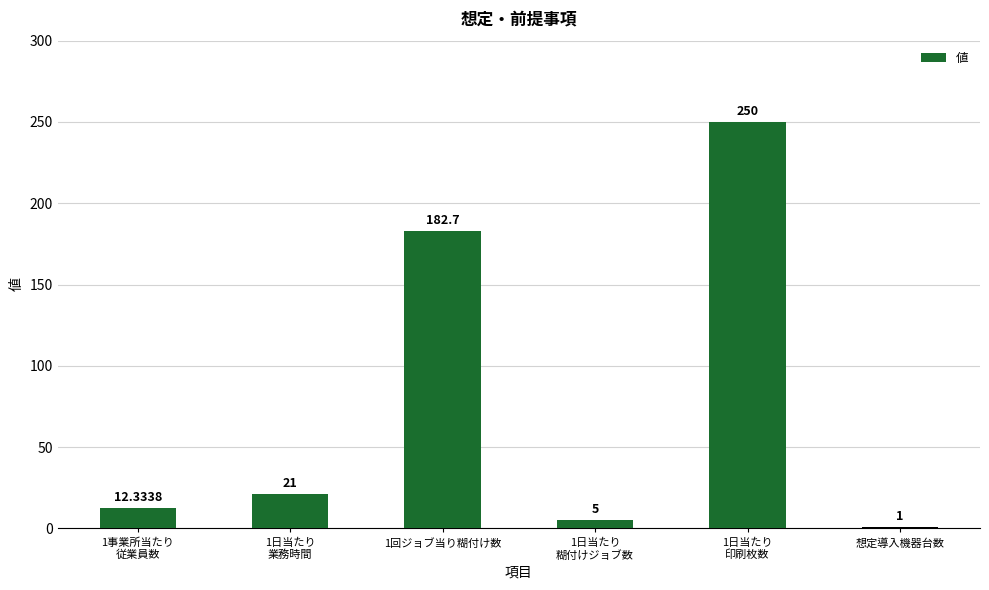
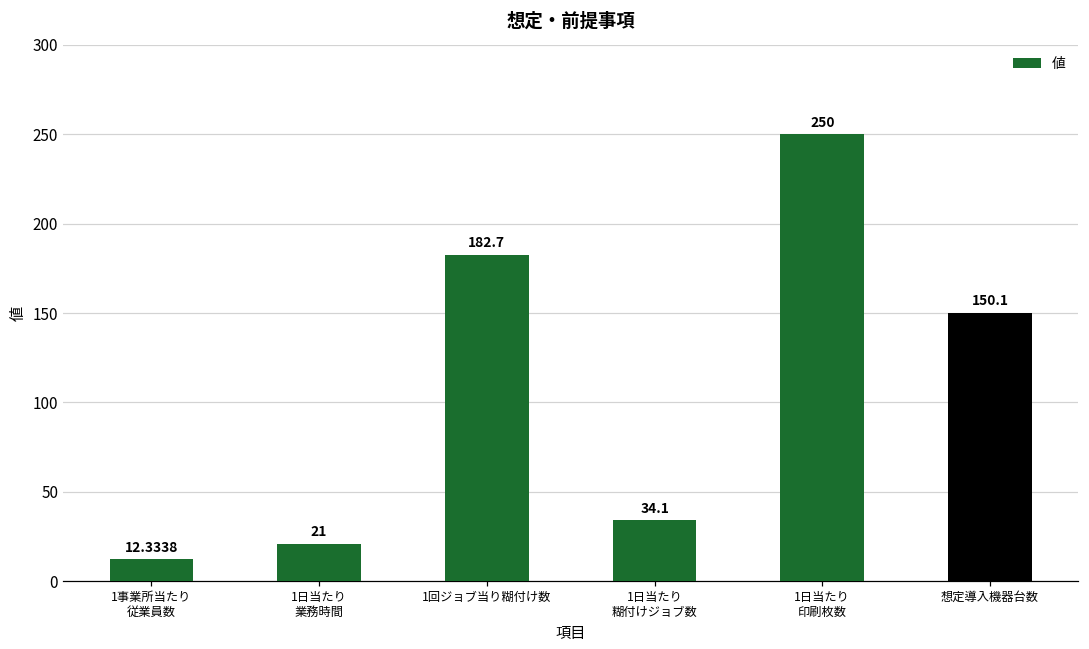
1日当たり 糊付けジョブ数: 5 -> 34.1
想定導入機器台数: 1 -> 150.1
